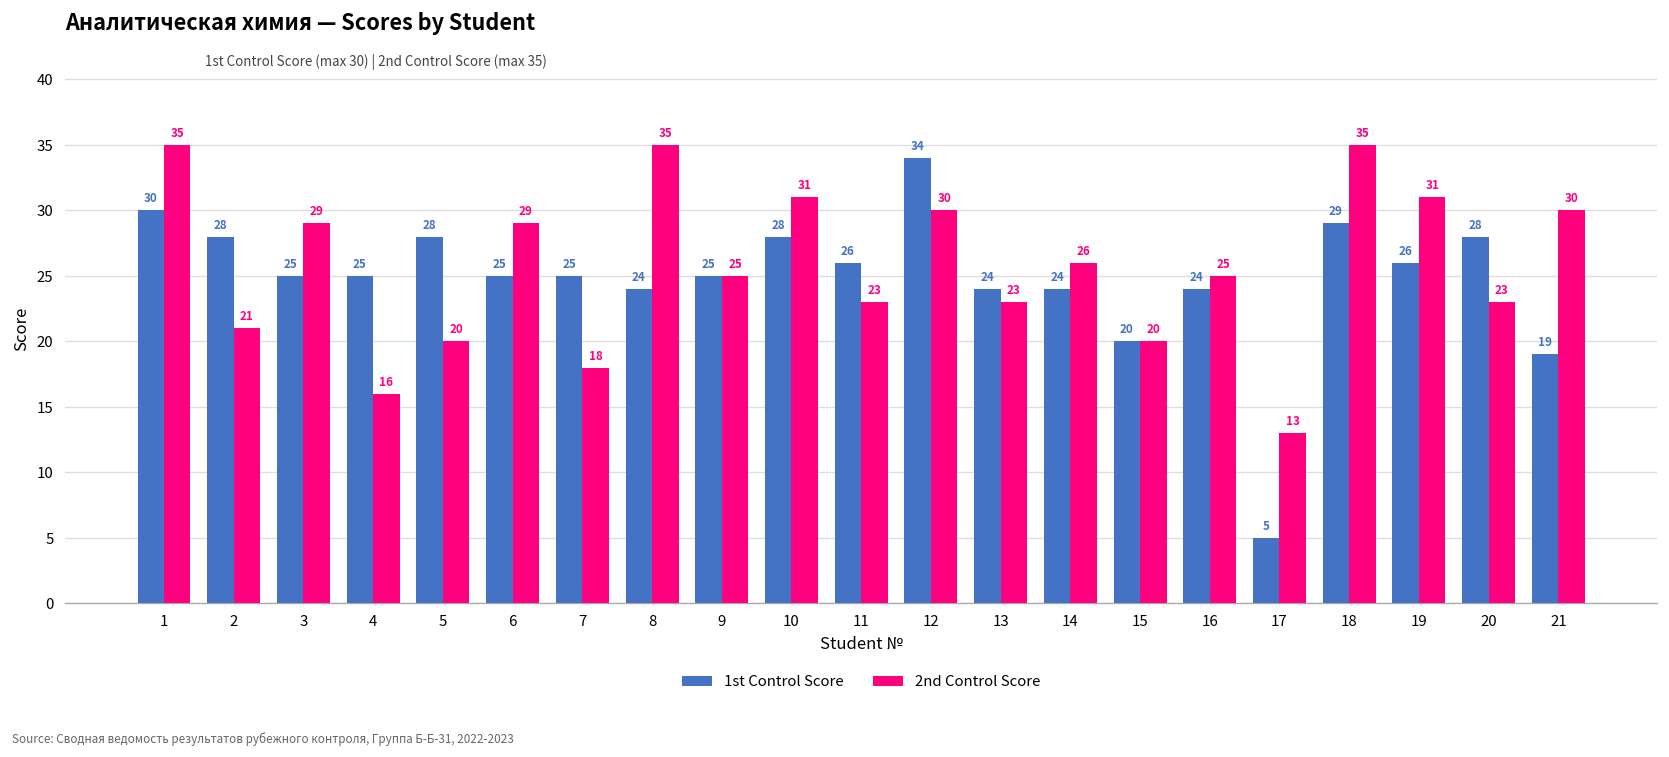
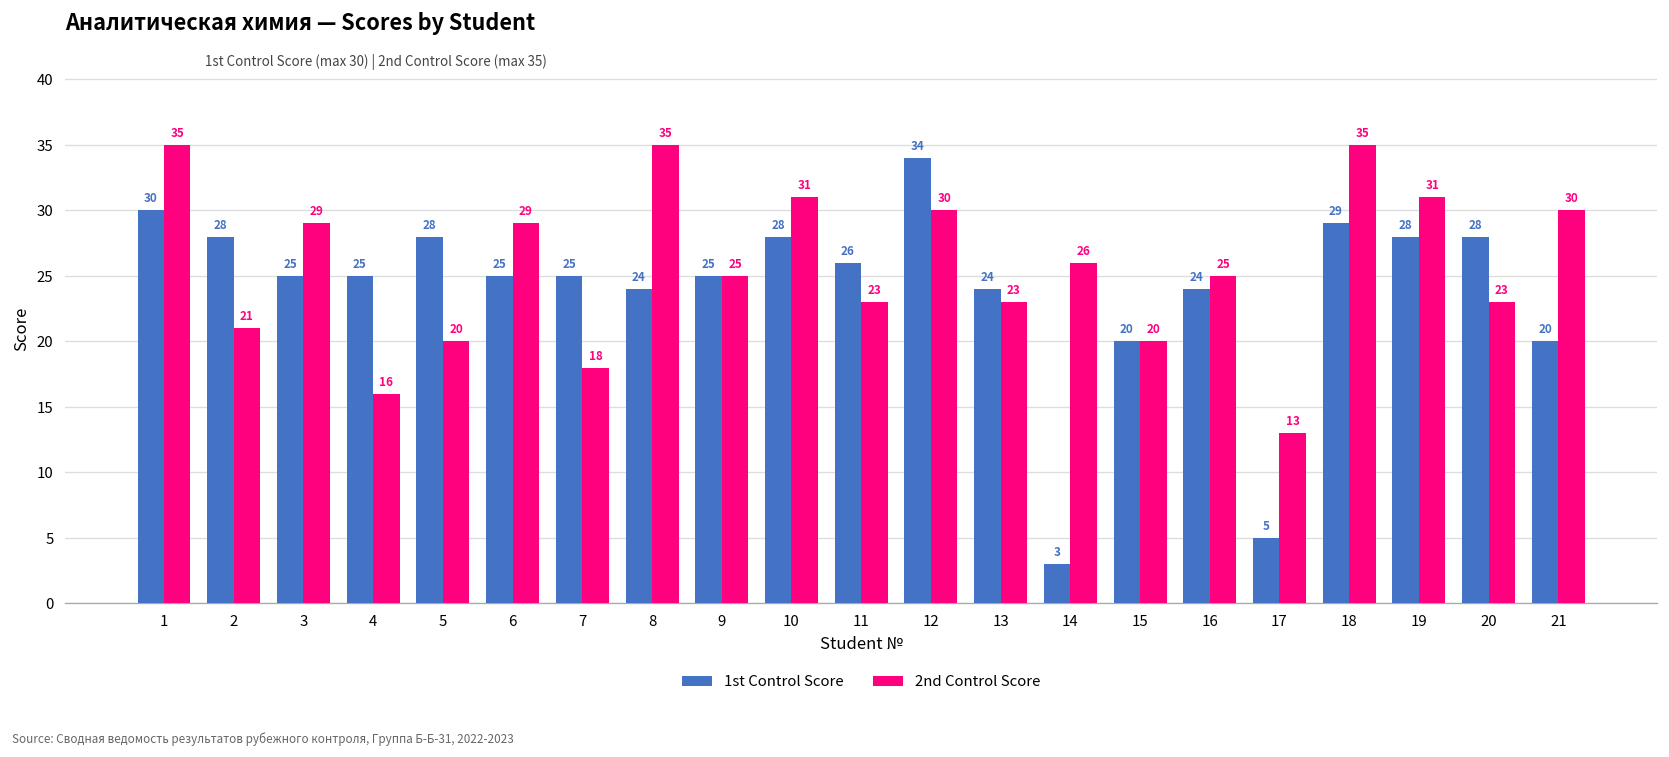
1st Control Score, 14: 24 -> 3
1st Control Score, 19: 26 -> 28
1st Control Score, 21: 19 -> 20
